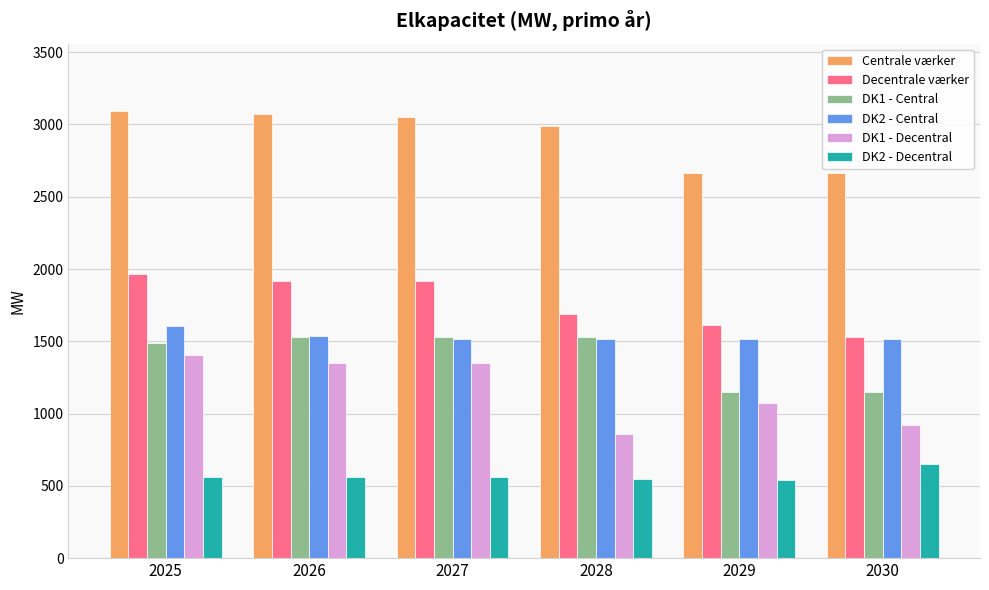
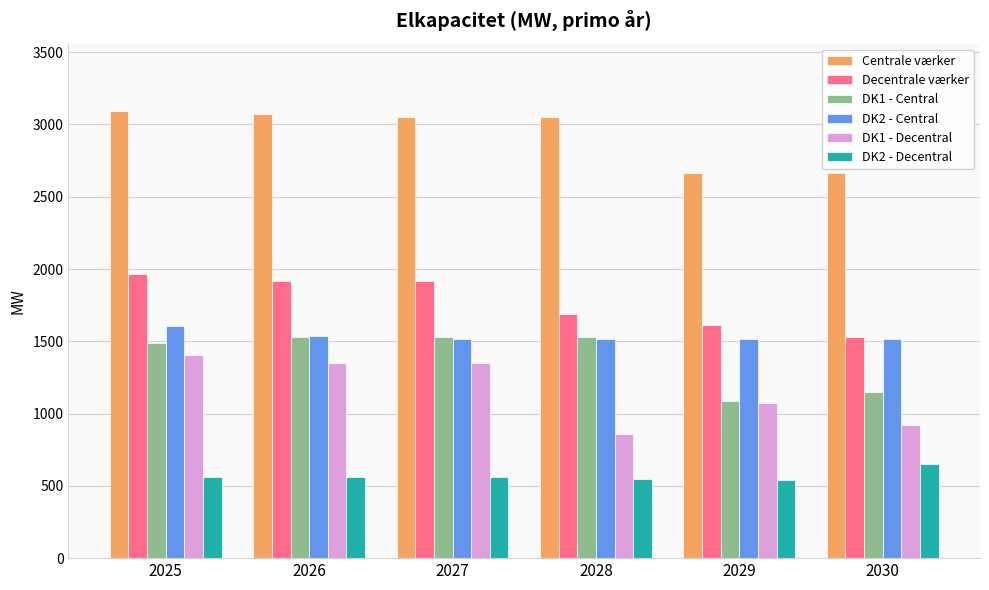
Centrale værker, 2028: 2990 -> 3050
DK1 - Central, 2029: 1150 -> 1090
